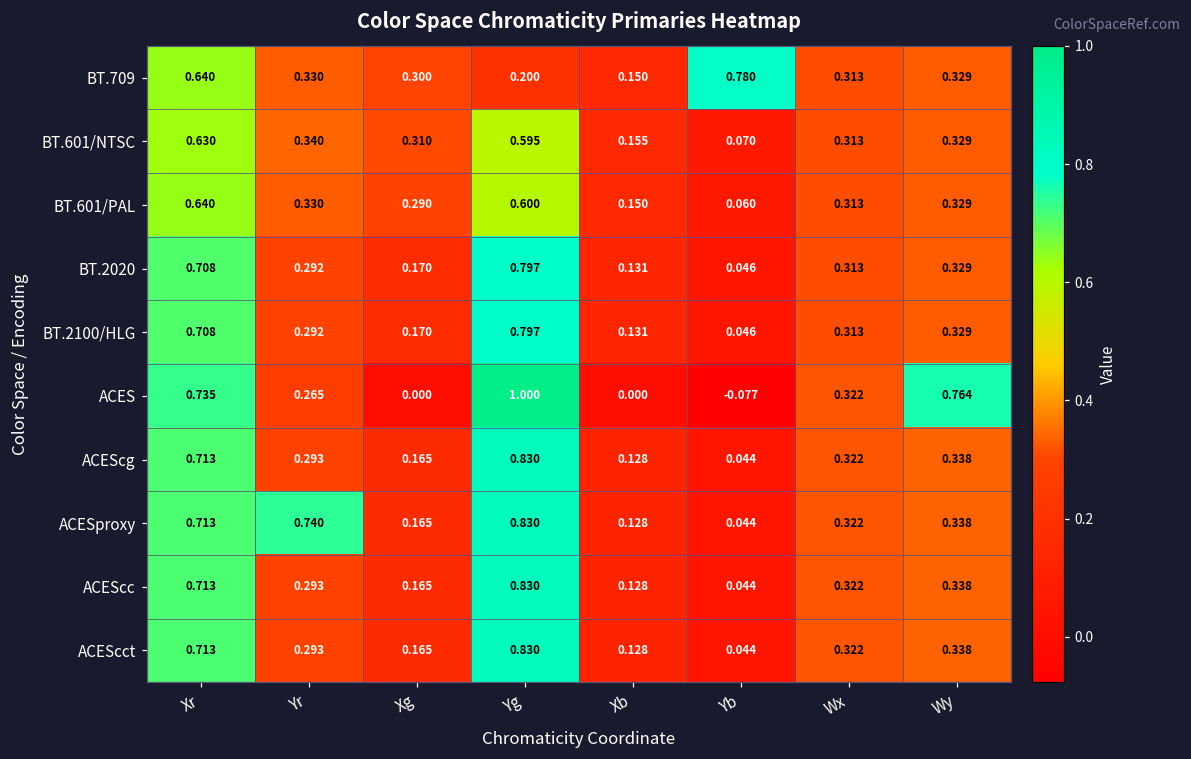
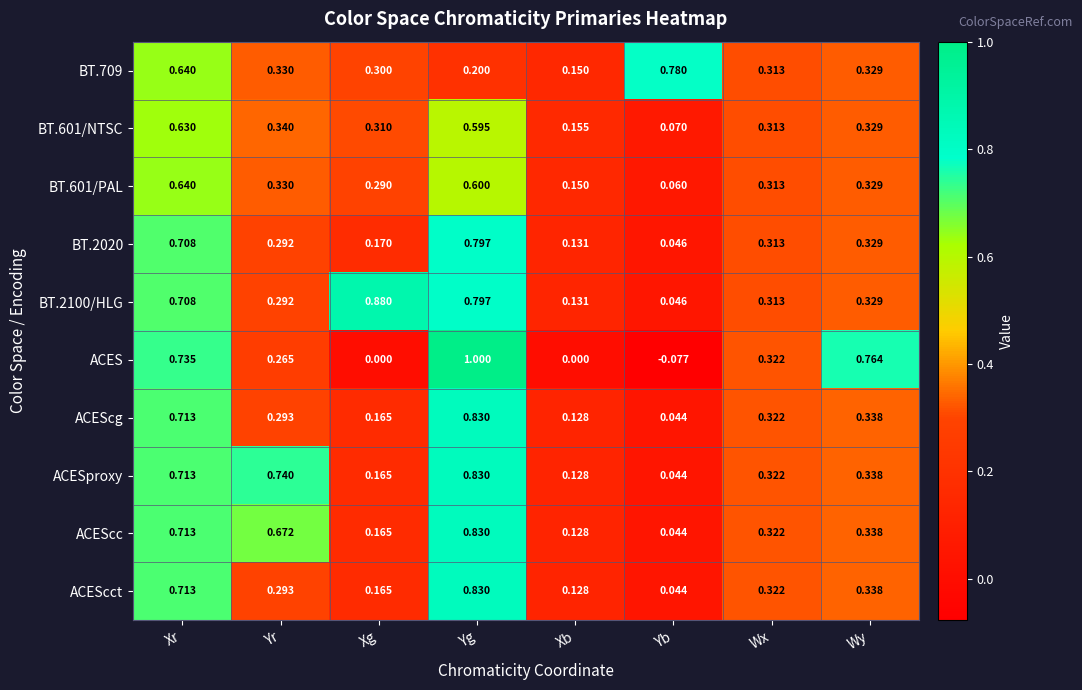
BT.2100/HLG, Xg: 0.170 -> 0.880
ACEScc, Yr: 0.293 -> 0.672
